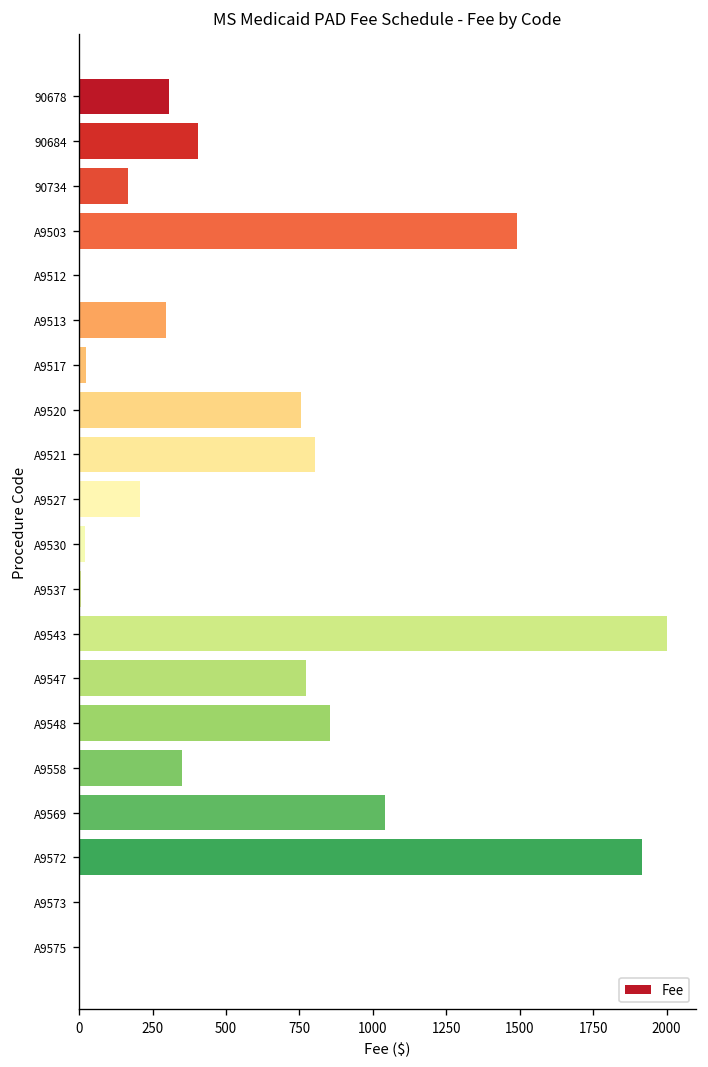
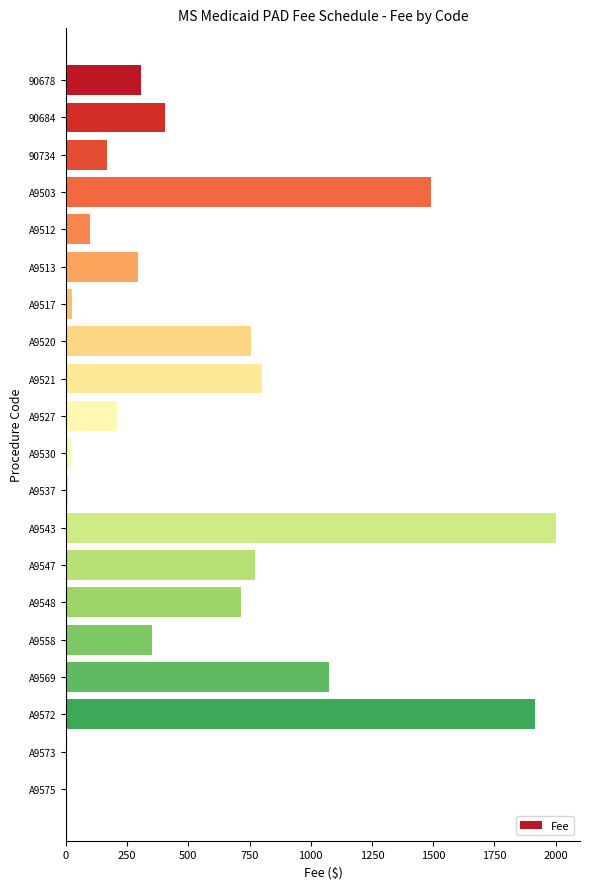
A9512: 0 -> 100
A9548: 850 -> 720
A9569: 1040 -> 1080
